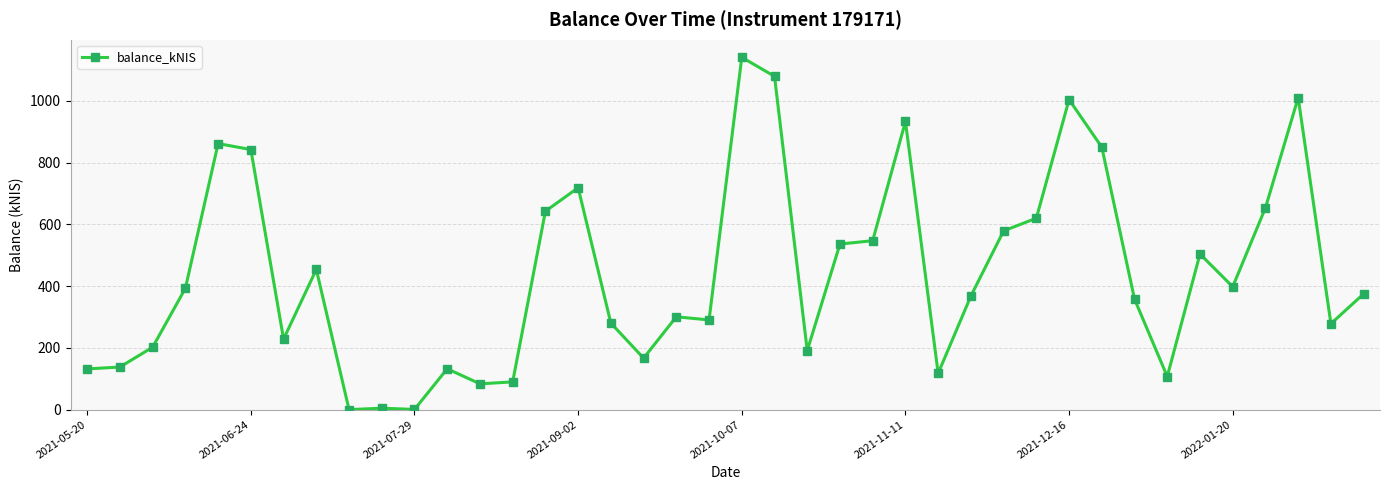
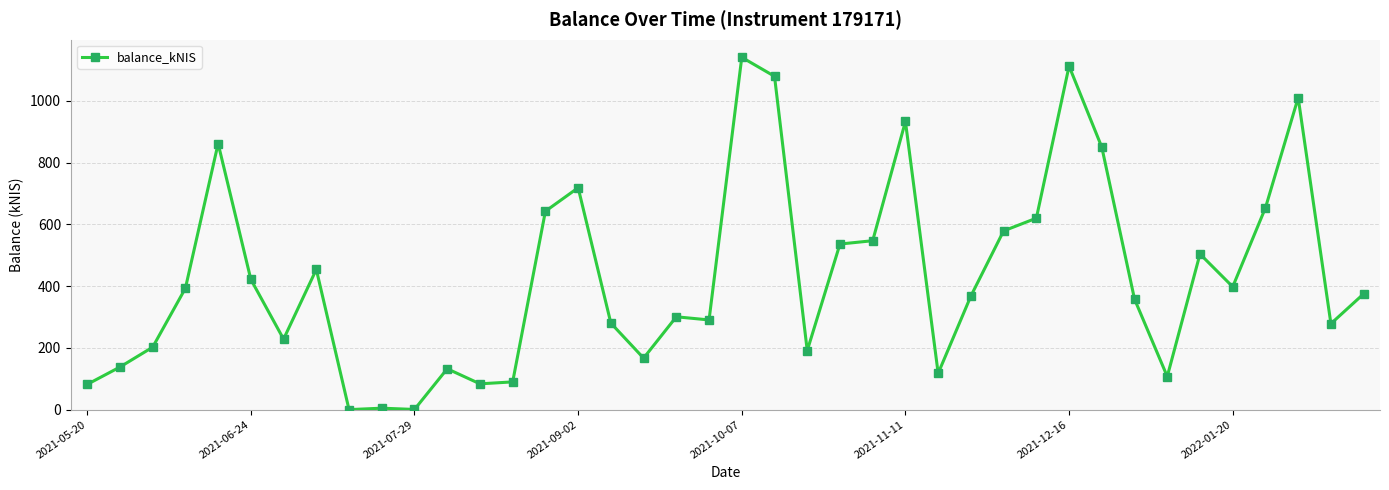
2021-05-20: 130 -> 80
2021-06-24: 840 -> 420
2021-12-16: 1000 -> 1110
